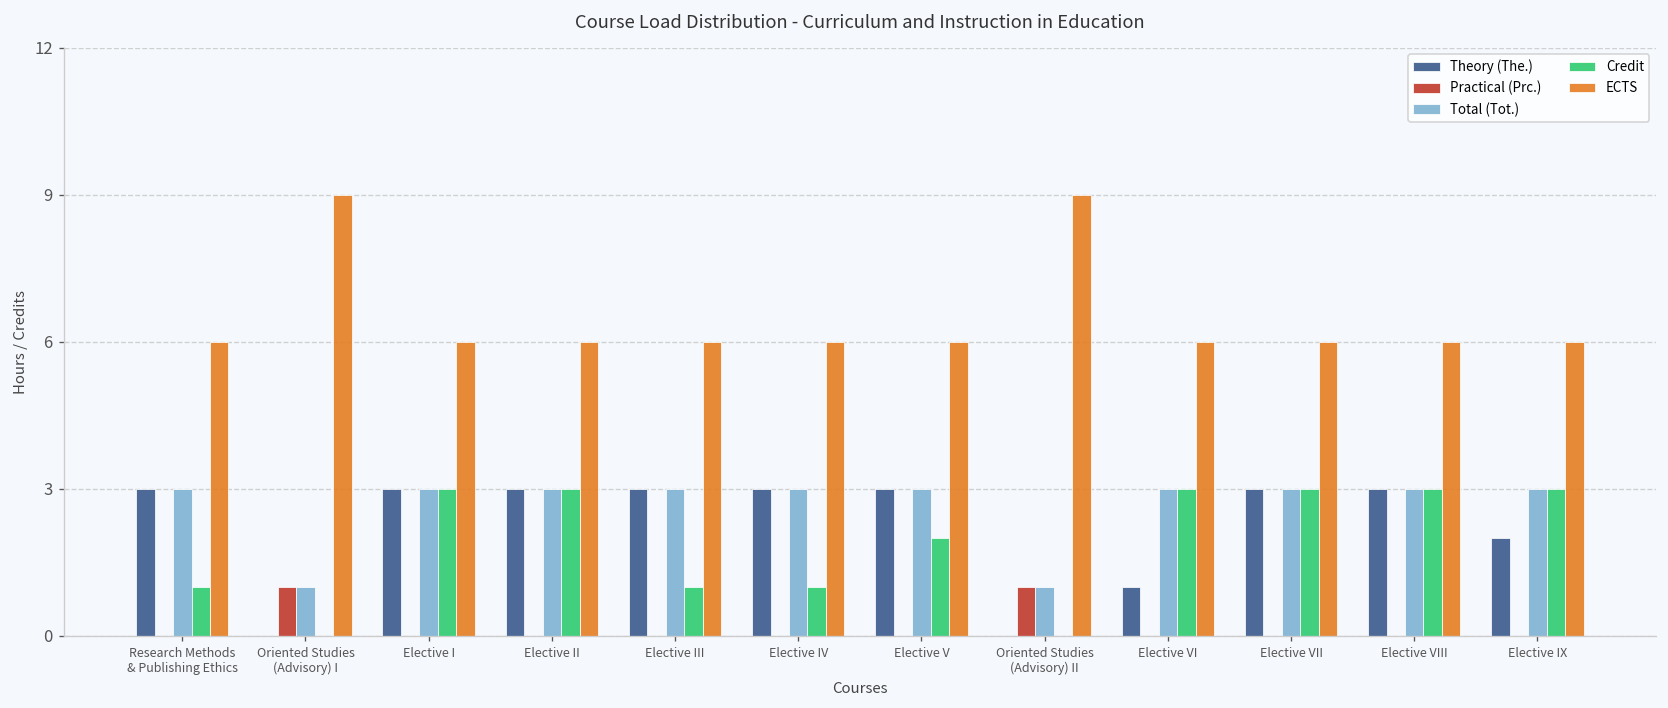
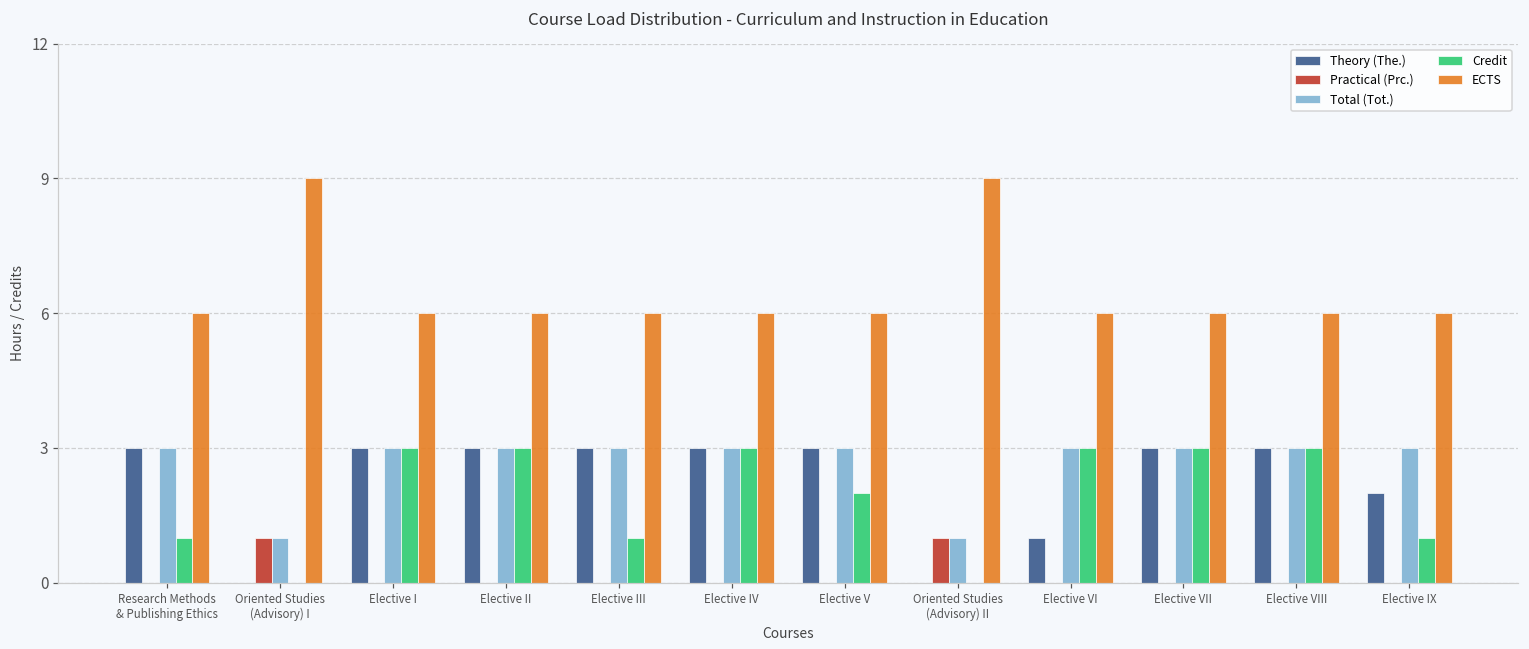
Credit, Elective IV: 1 -> 3
Credit, Elective IX: 3 -> 1
